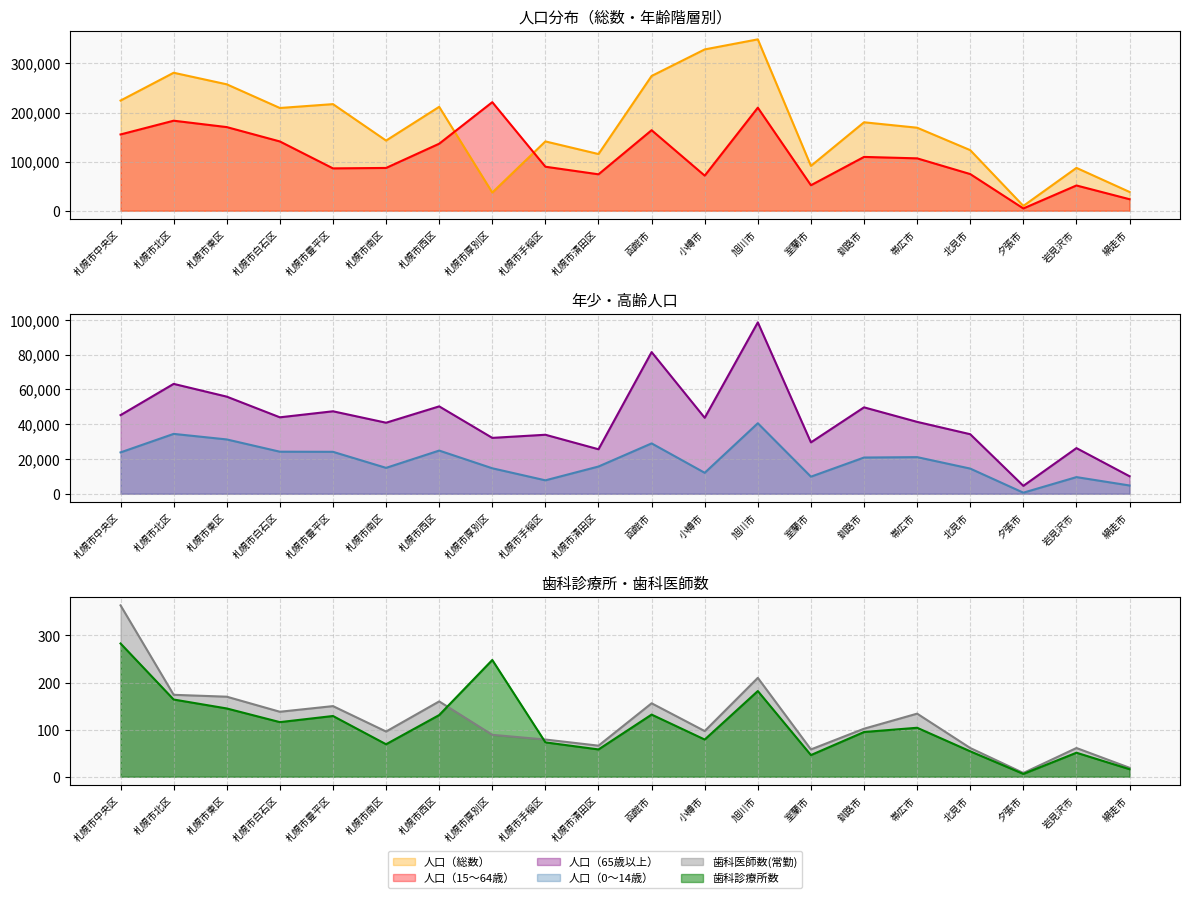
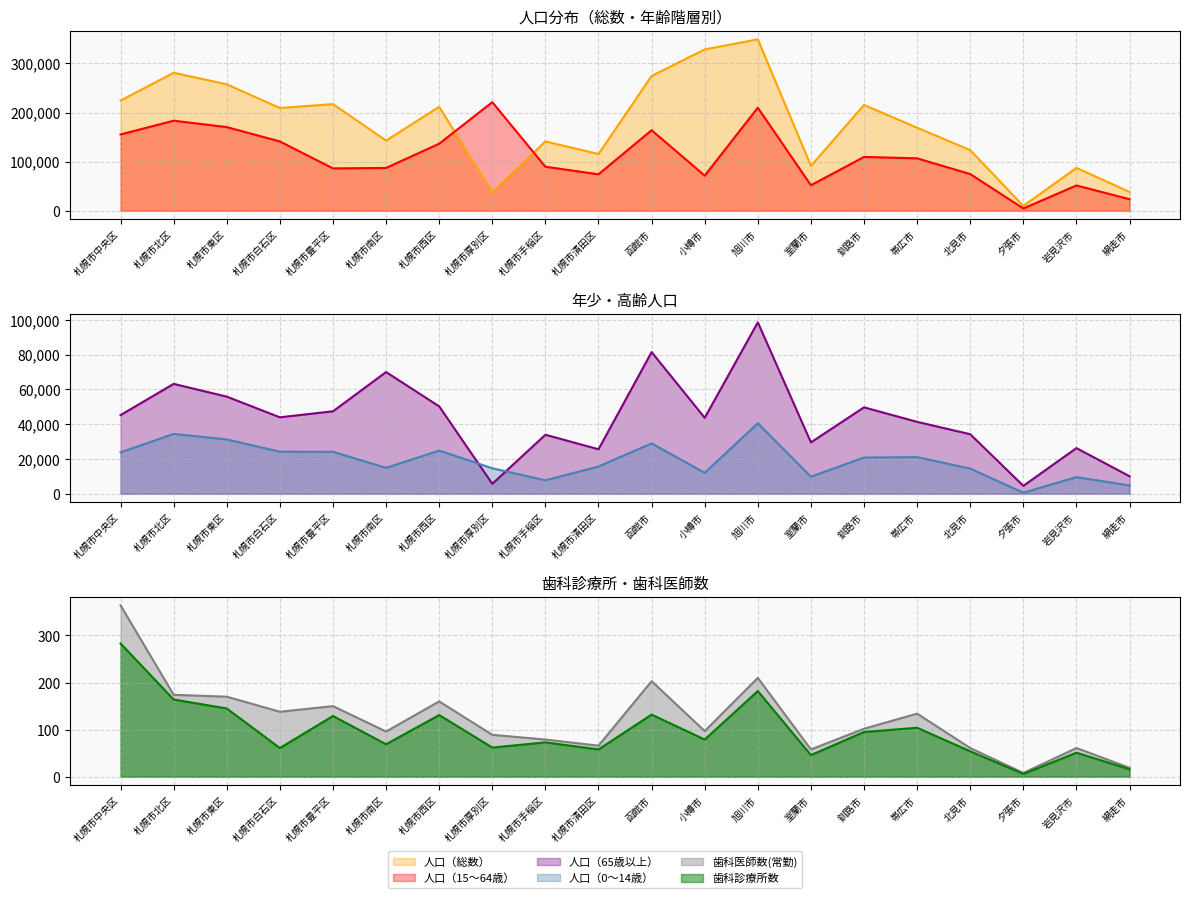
人口分布（総数・年齢階層別）, 人口（総数）, 釧路市: 180,000 -> 220,000
年少・高齢人口, 人口（65歳以上）, 札幌市南区: 41,000 -> 70,000
年少・高齢人口, 人口（65歳以上）, 札幌市厚別区: 32,000 -> 6,000
歯科診療所・歯科医師数, 歯科診療所数, 札幌市白石区: 120 -> 60
歯科診療所・歯科医師数, 歯科診療所数, 札幌市厚別区: 250 -> 60
歯科診療所・歯科医師数, 歯科医師数(常勤), 函館市: 160 -> 200
